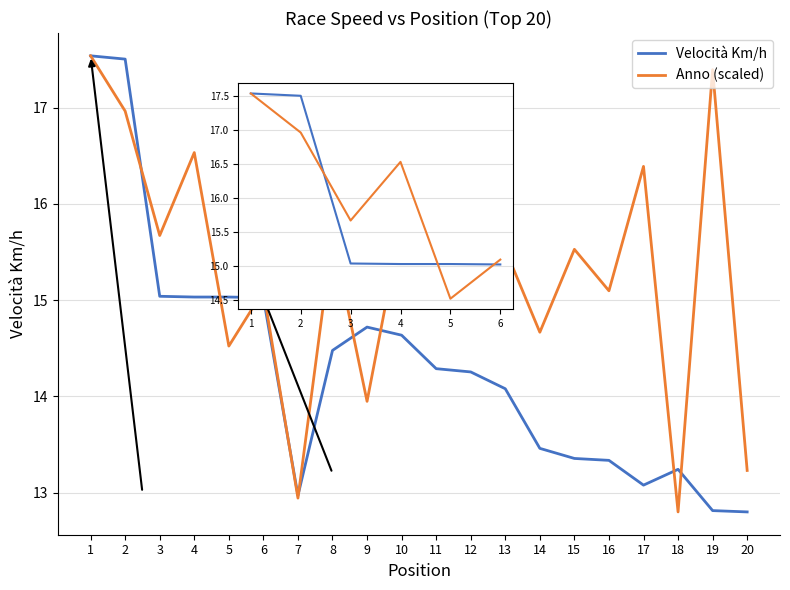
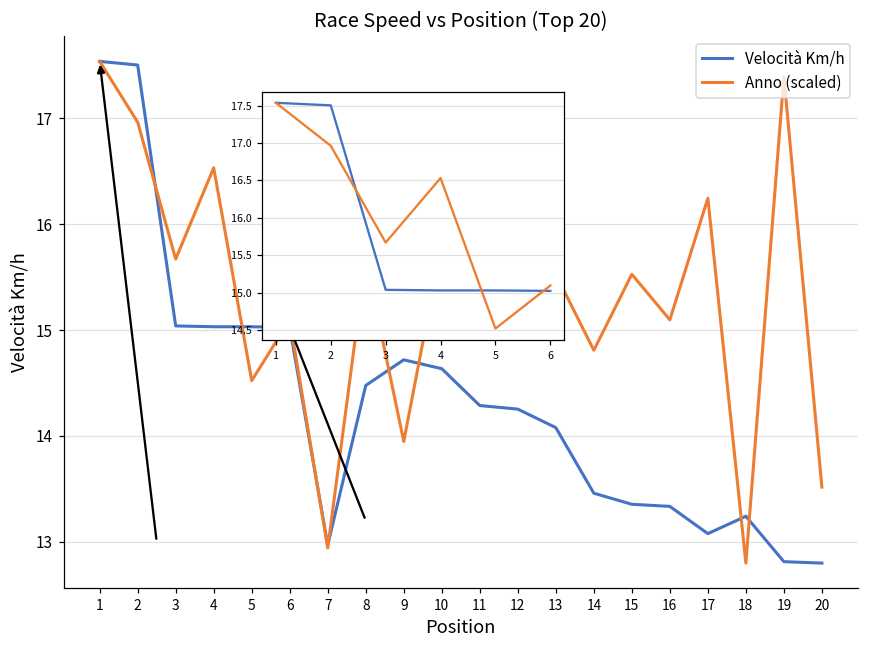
Anno (scaled), 14: 14.7 -> 14.8
Anno (scaled), 17: 16.4 -> 16.2
Anno (scaled), 20: 13.2 -> 13.5
